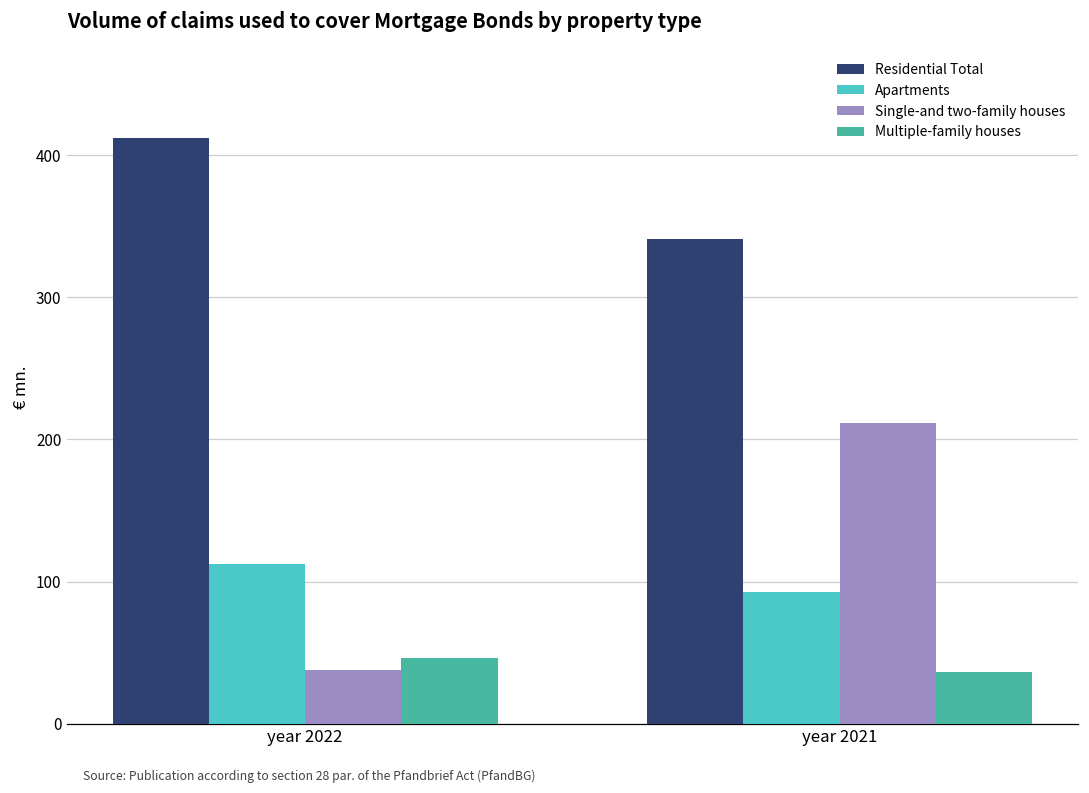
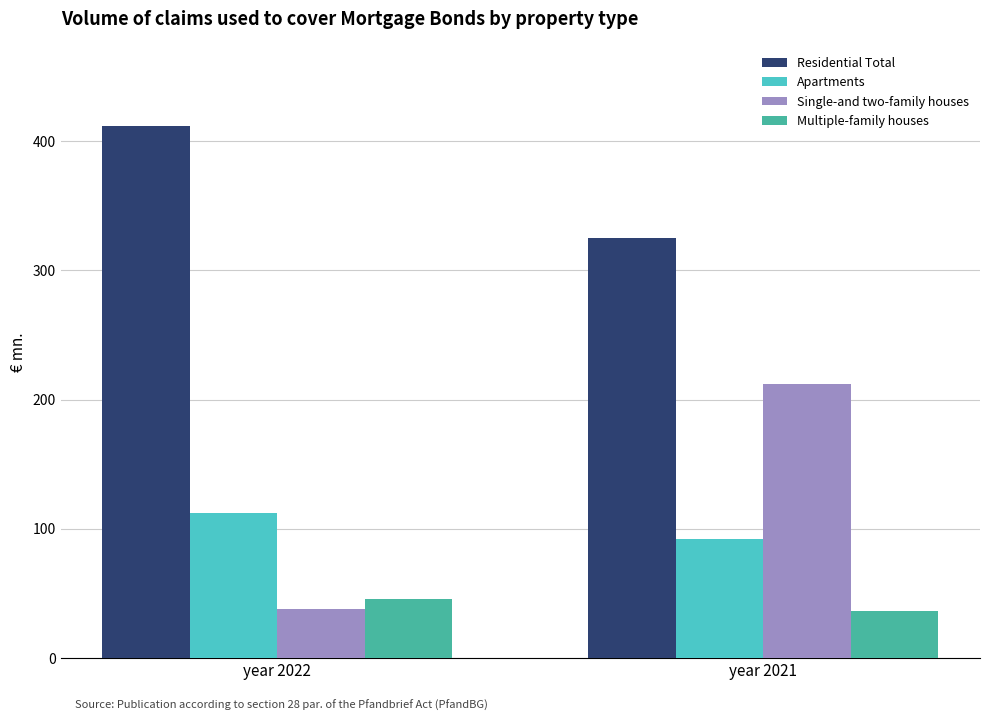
Residential Total, year 2021: 341 -> 325
